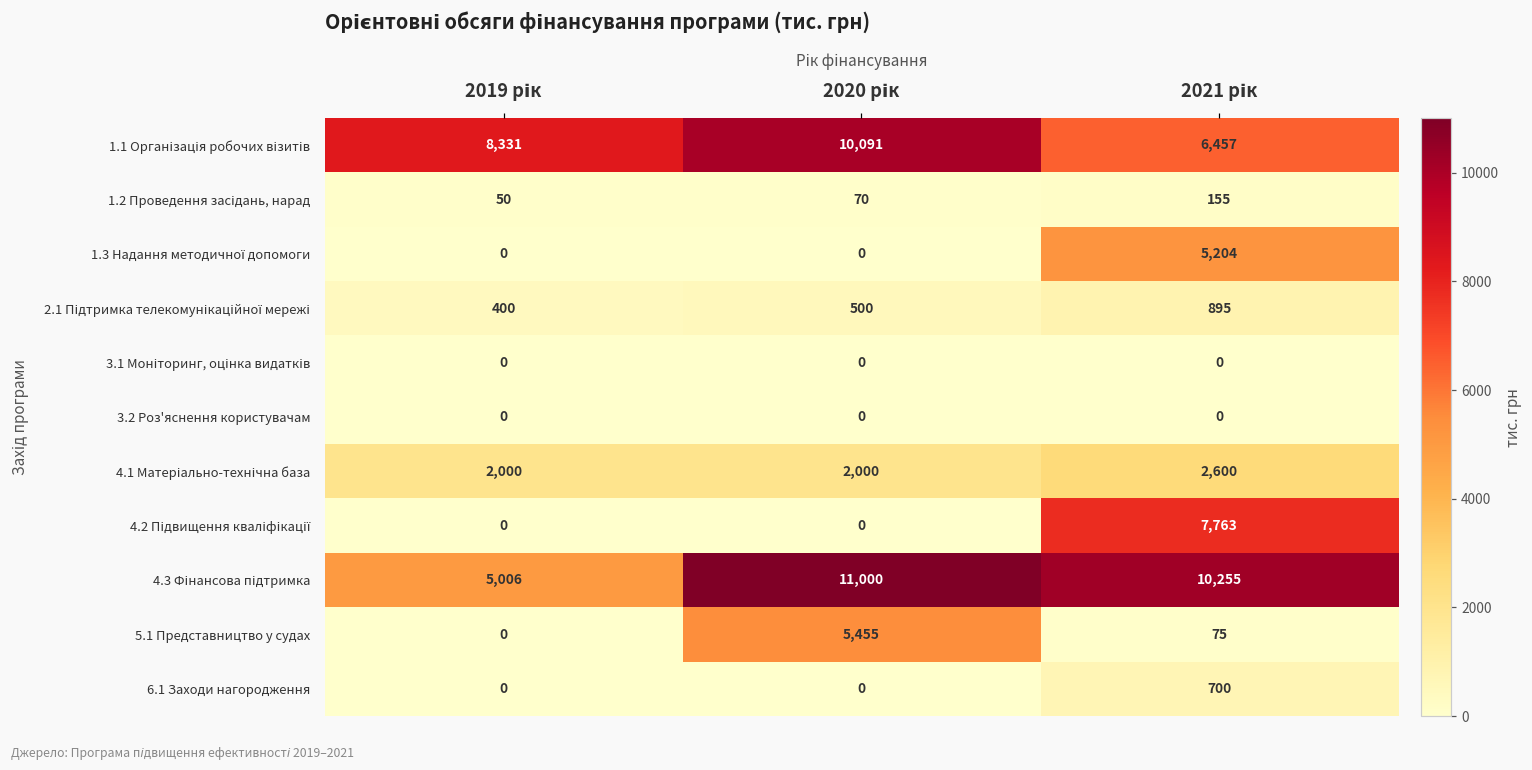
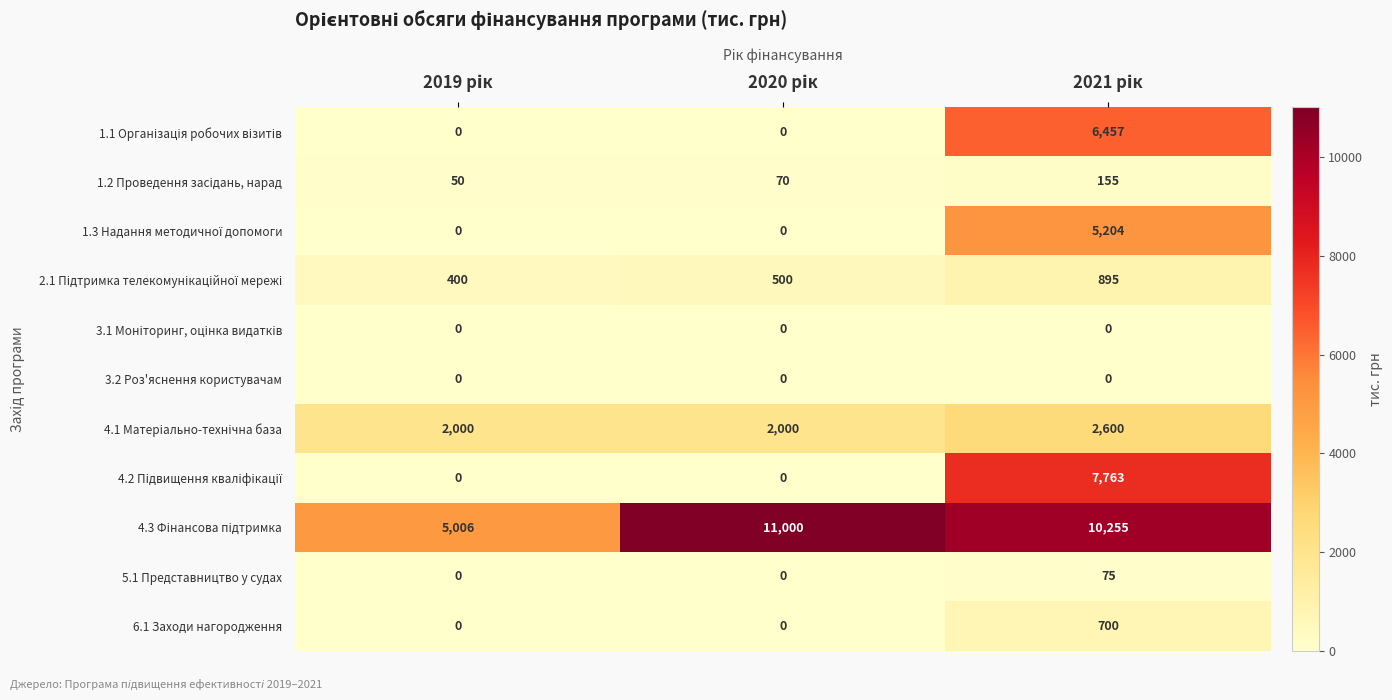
1.1 Організація робочих візитів, 2019 рік: 8,331 -> 0
1.1 Організація робочих візитів, 2020 рік: 10,091 -> 0
5.1 Представництво у судах, 2020 рік: 5,455 -> 0
